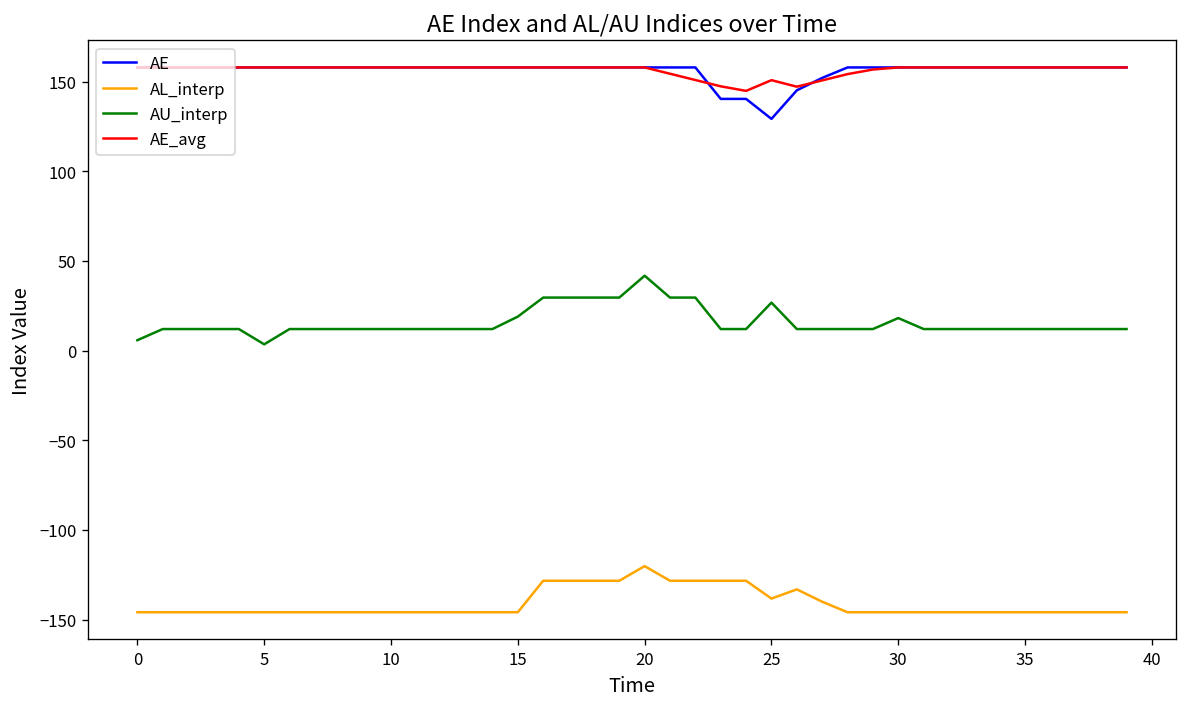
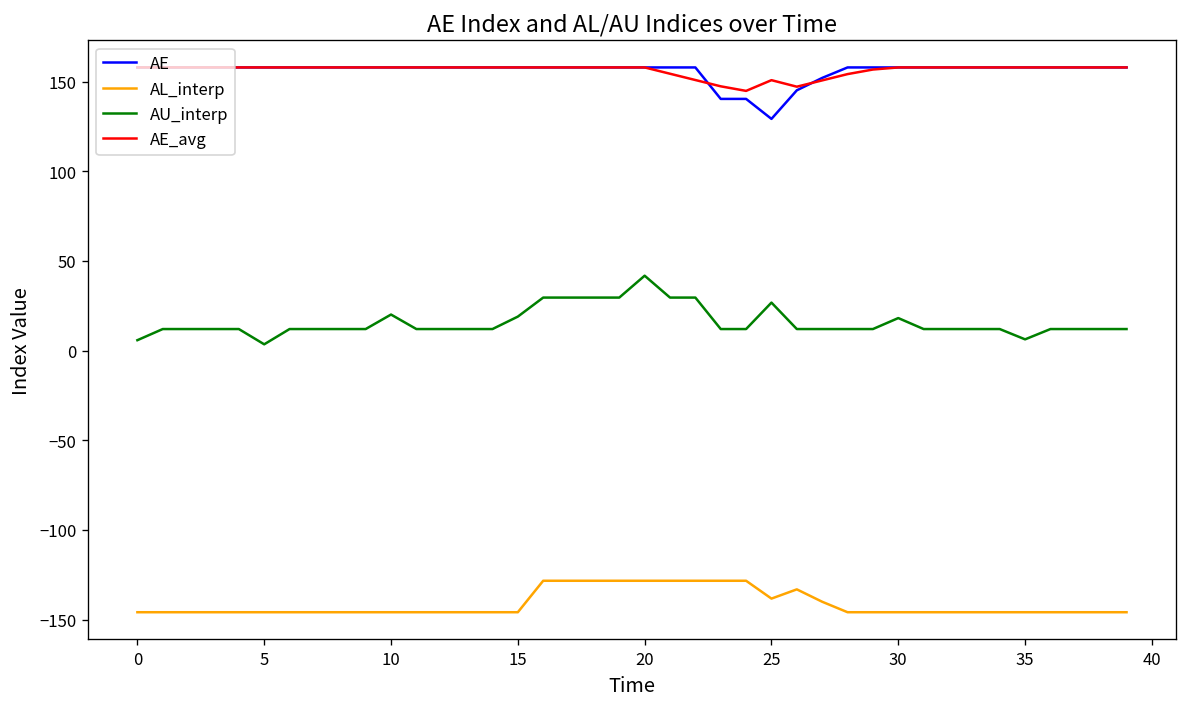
AU_interp, 10: 12 -> 20
AL_interp, 20: -120 -> -128
AU_interp, 35: 12 -> 6
